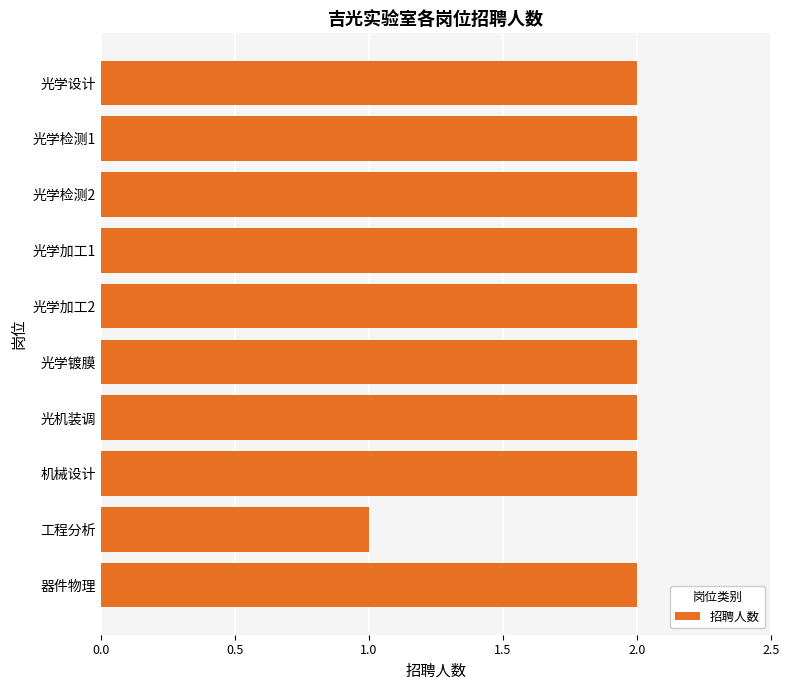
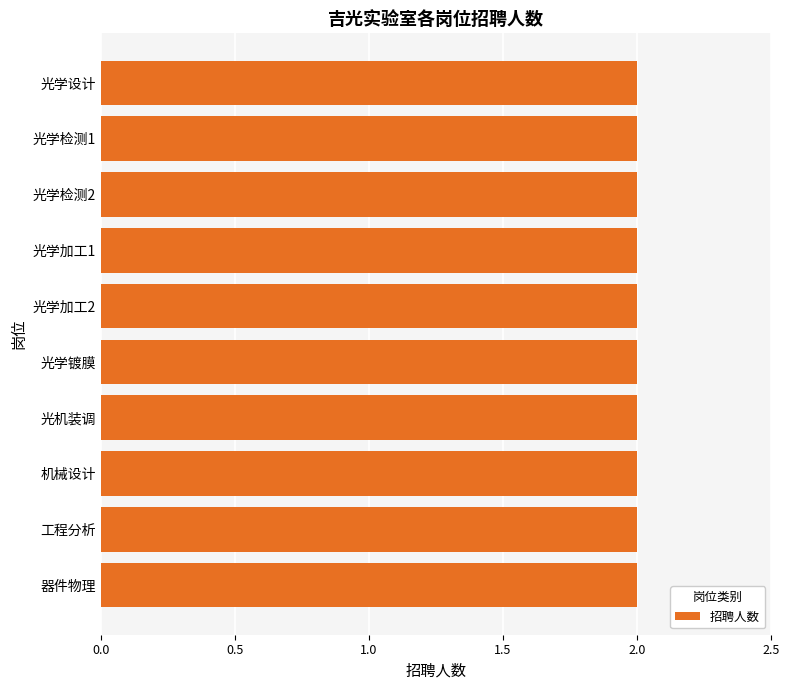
工程分析: 1 -> 2
